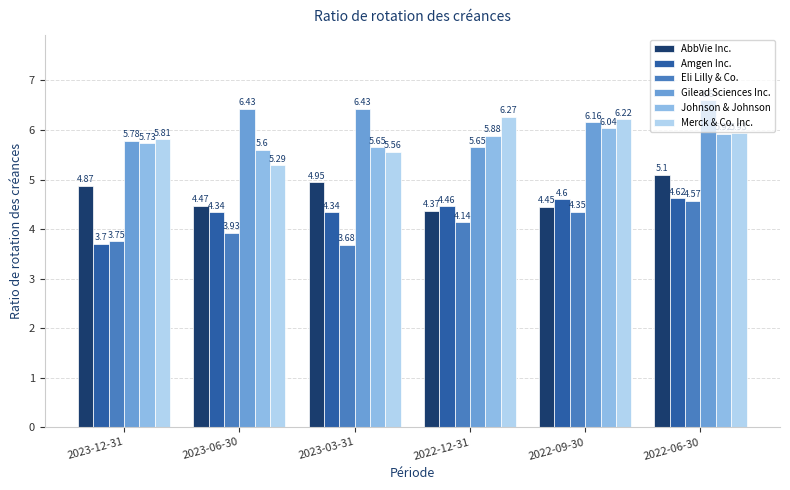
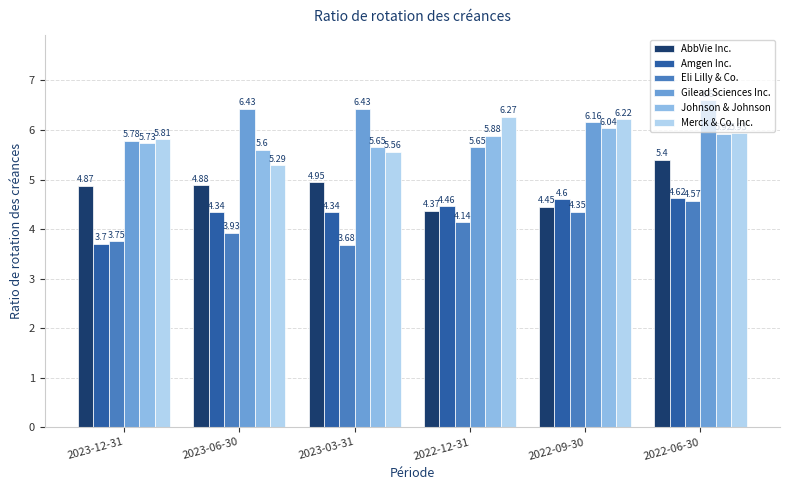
AbbVie Inc., 2023-06-30: 4.47 -> 4.88
AbbVie Inc., 2022-06-30: 5.1 -> 5.4
